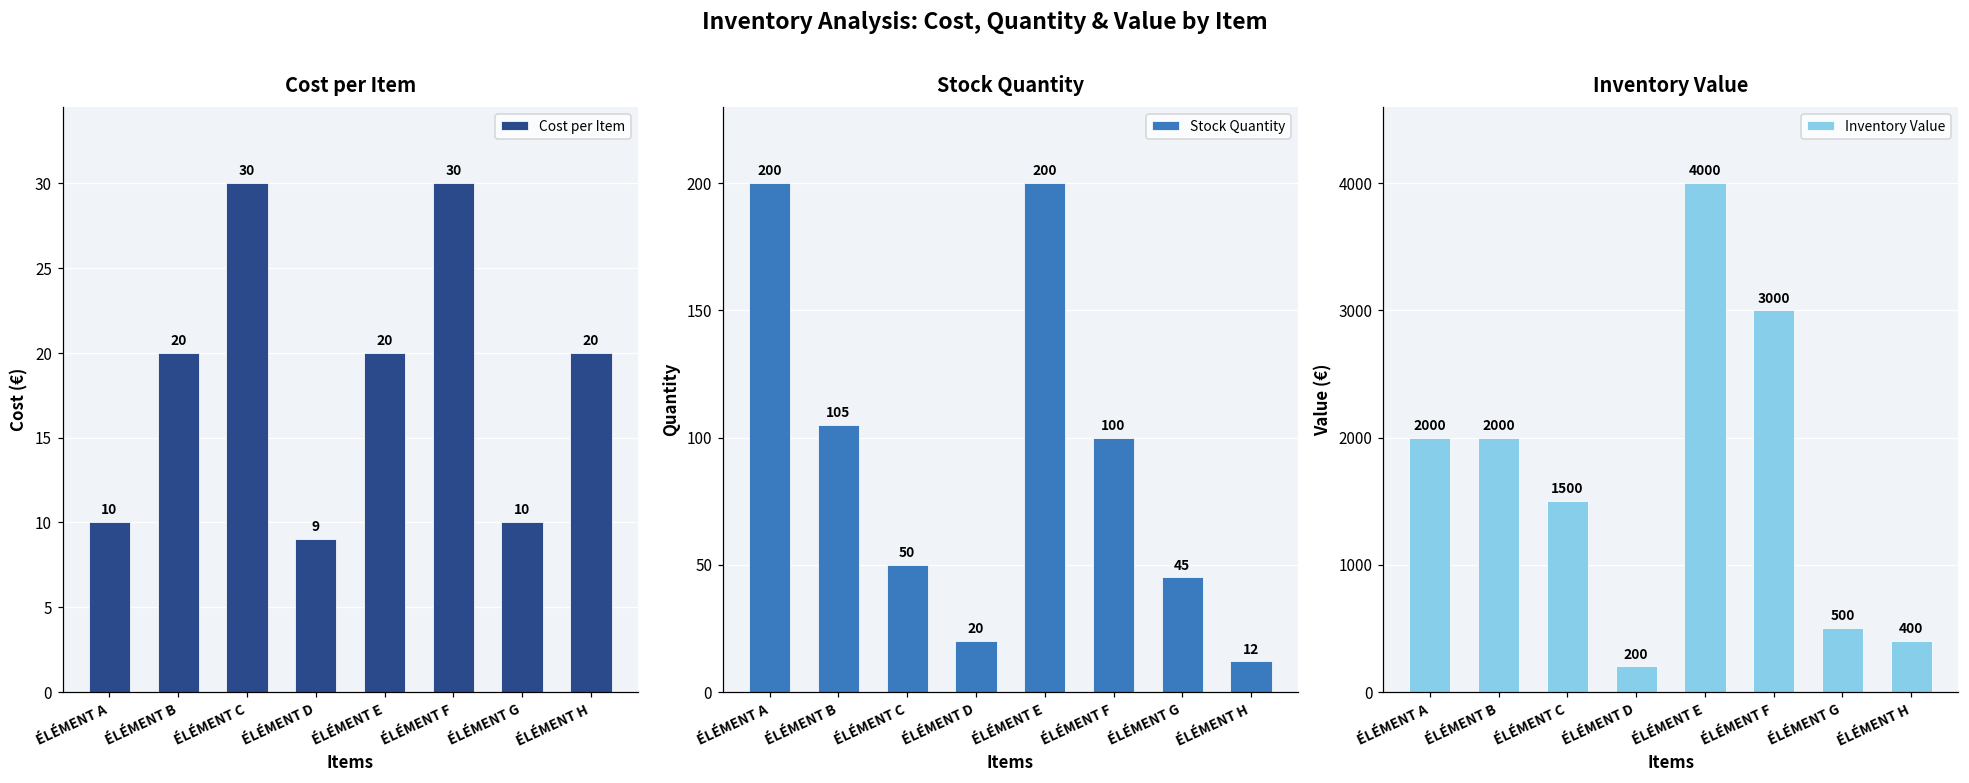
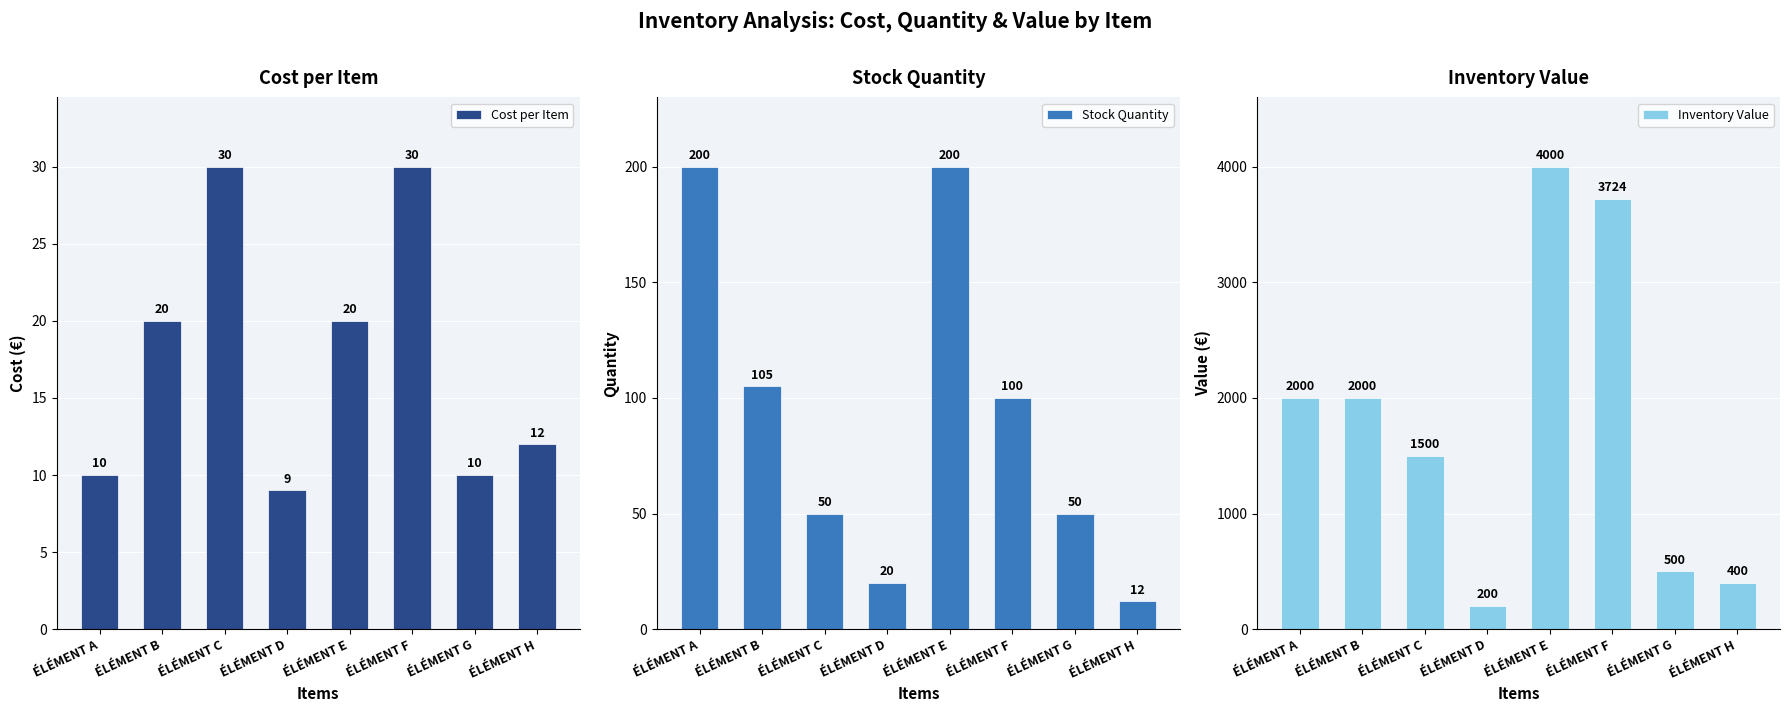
Cost per Item, ÉLÉMENT H: 20 -> 12
Stock Quantity, ÉLÉMENT G: 45 -> 50
Inventory Value, ÉLÉMENT F: 3000 -> 3724
